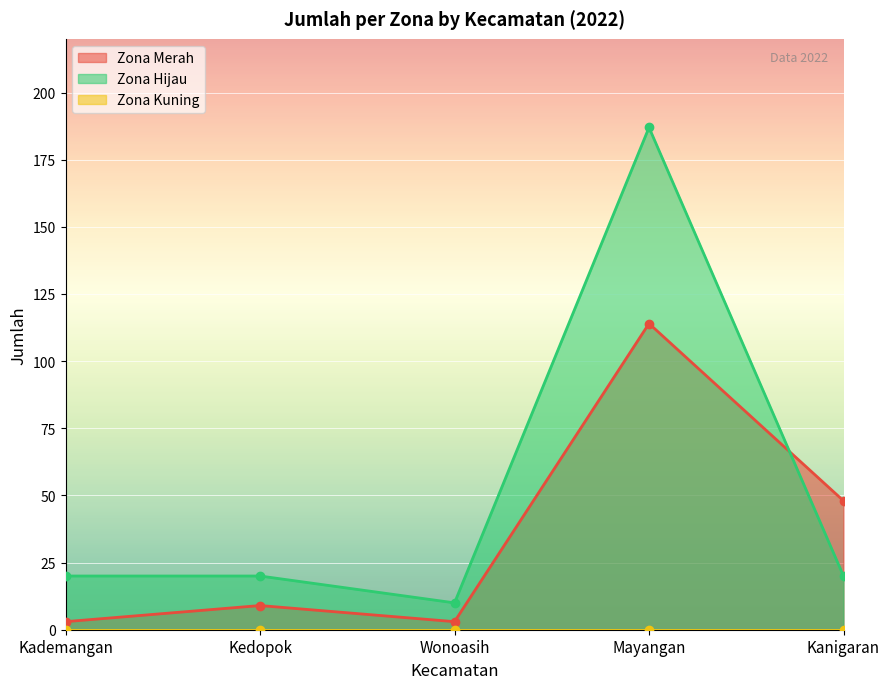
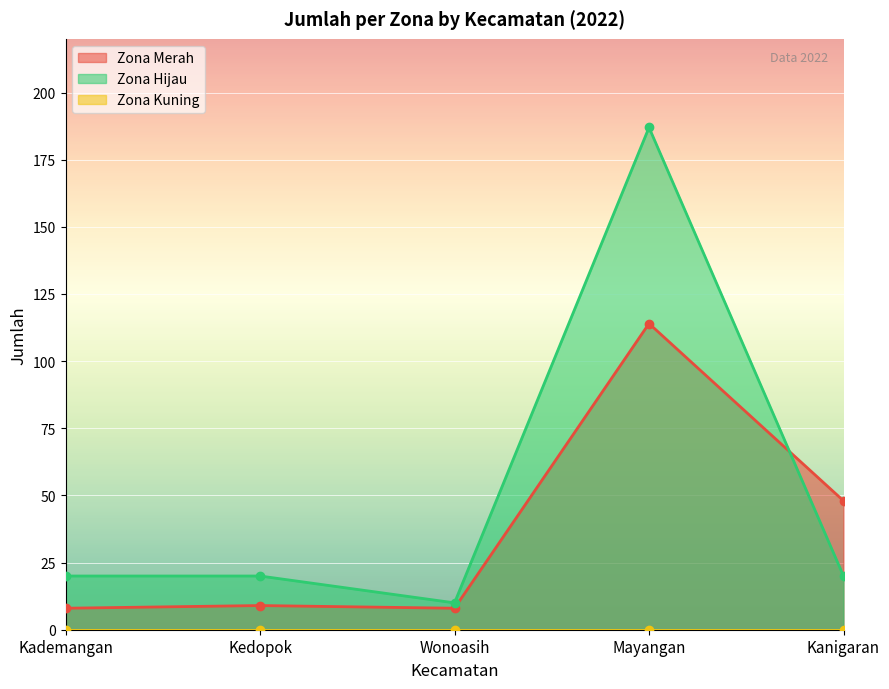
Zona Merah, Kademangan: 3 -> 8
Zona Merah, Wonoasih: 3 -> 8
